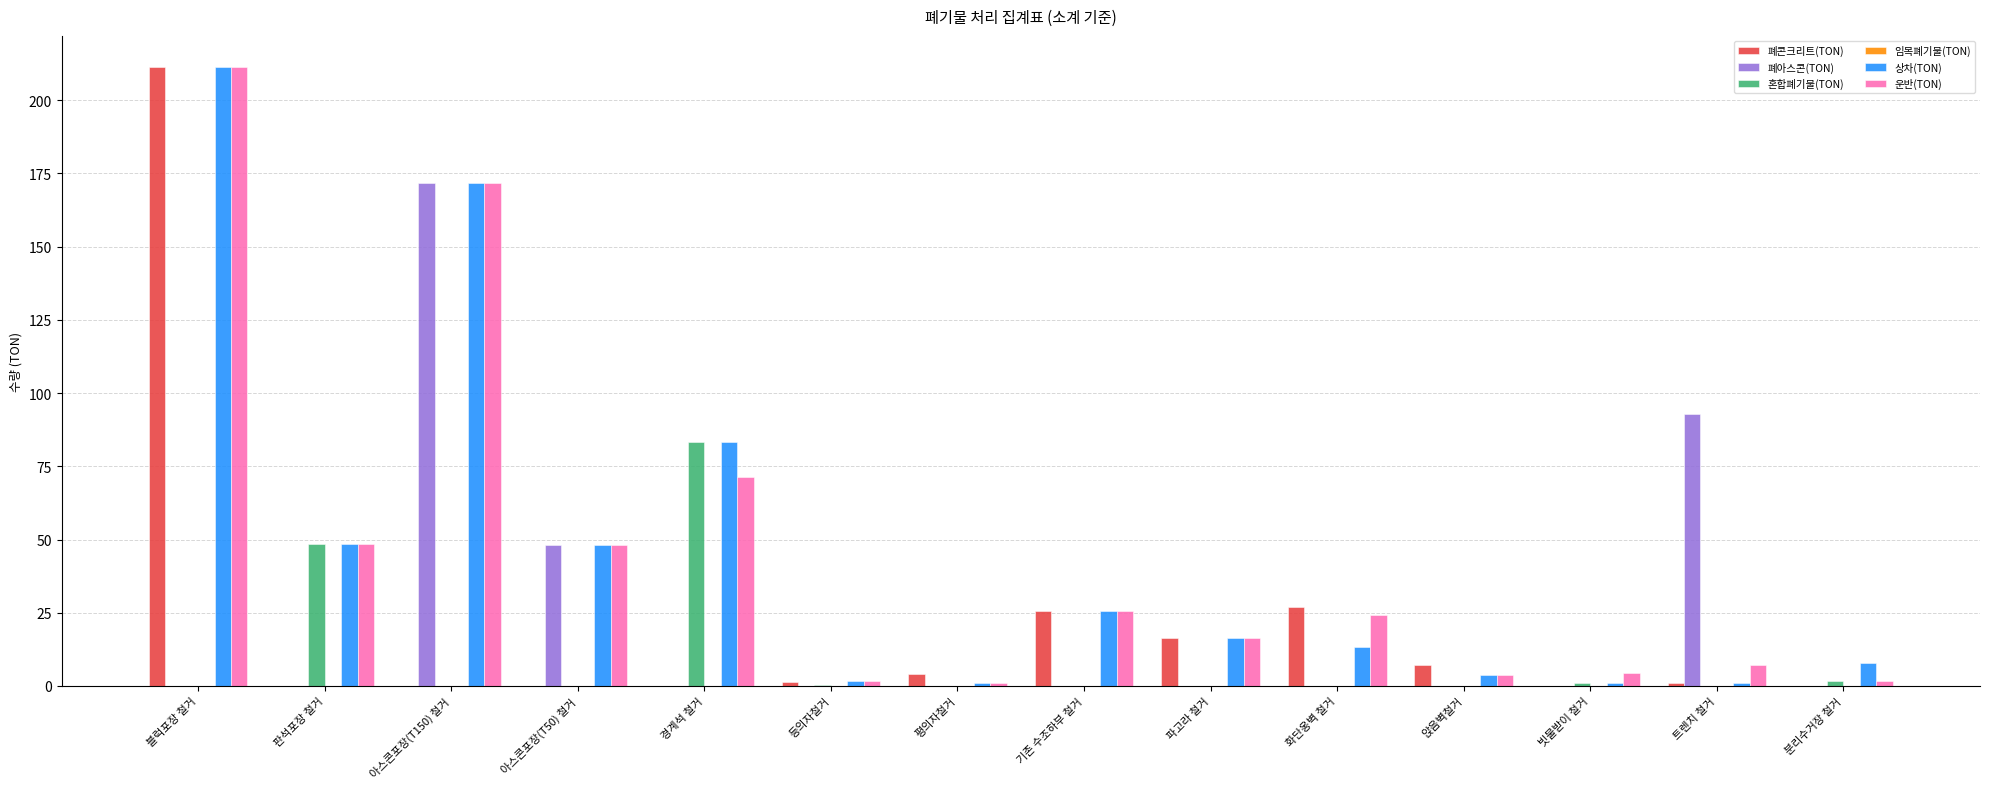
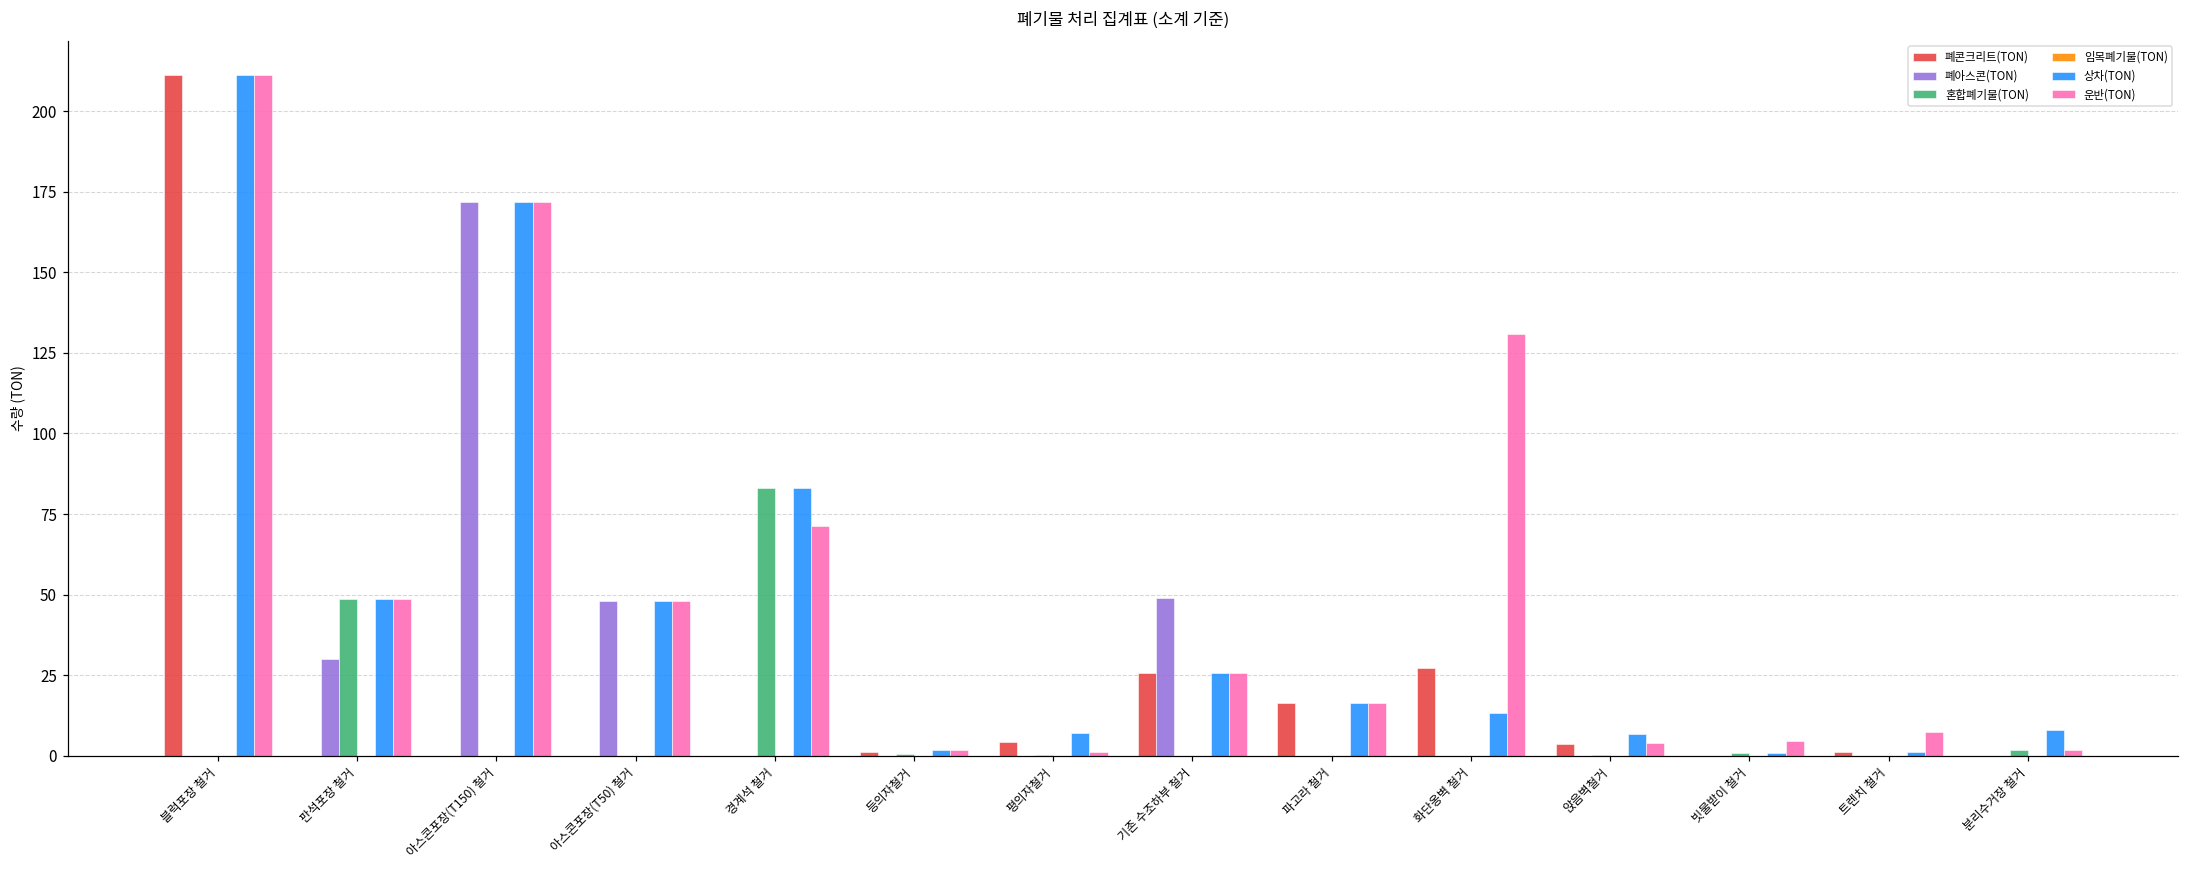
폐아스콘(TON), 판석포장 철거: 0 -> 30
상차(TON), 평의자철거: 1 -> 7
폐아스콘(TON), 기존 수조하부 철거: 0 -> 49
운반(TON), 화단옹벽 철거: 24 -> 131
폐콘크리트(TON), 앉음벽철거: 7 -> 4
상차(TON), 앉음벽철거: 4 -> 7
폐아스콘(TON), 트렌치 철거: 93 -> 0
